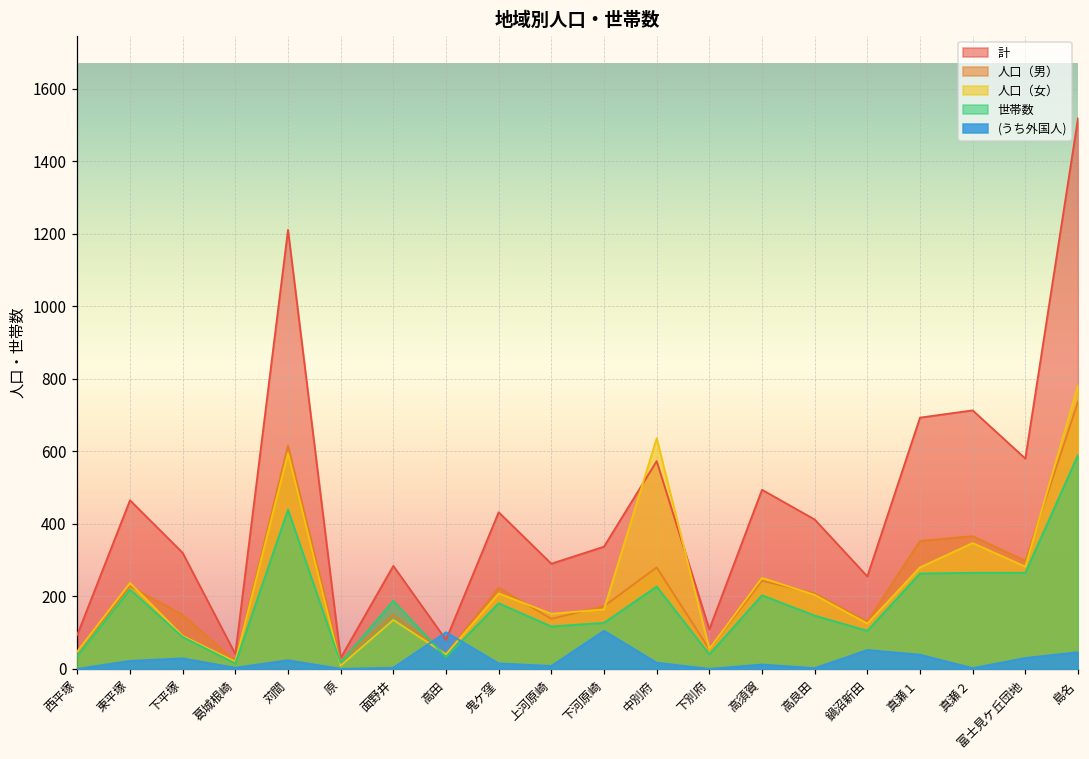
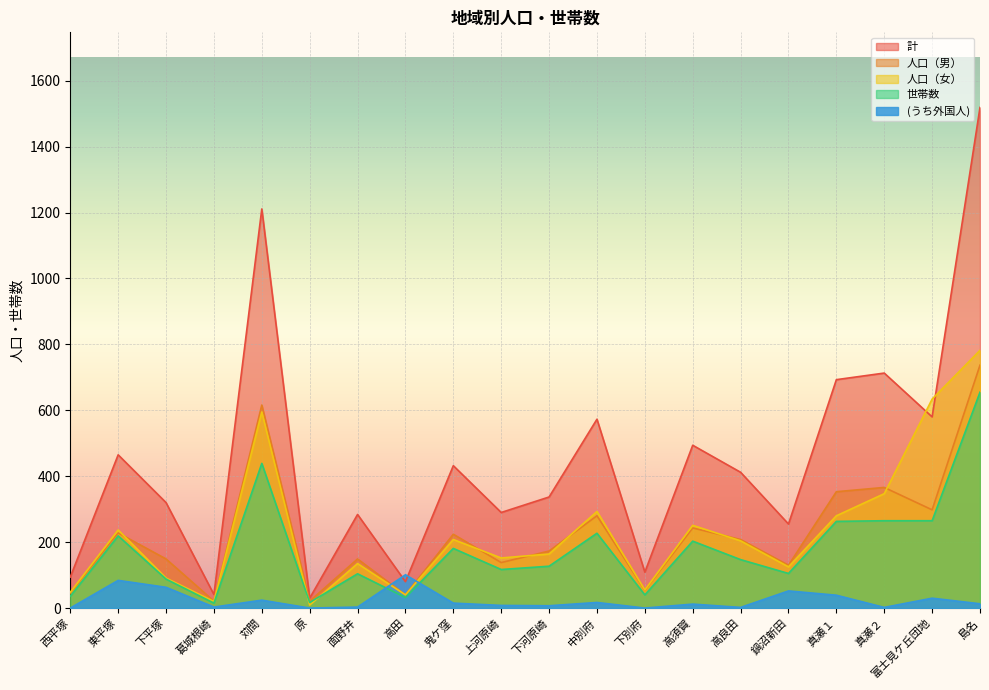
(うち外国人), 東平塚: 20 -> 80
(うち外国人), 下平塚: 30 -> 60
世帯数, 面野井: 190 -> 100
(うち外国人), 下河原崎: 110 -> 10
人口（女）, 中別府: 640 -> 290
人口（女）, 富士見ケ丘団地: 280 -> 630
世帯数, 島名: 590 -> 660
(うち外国人), 島名: 50 -> 10
